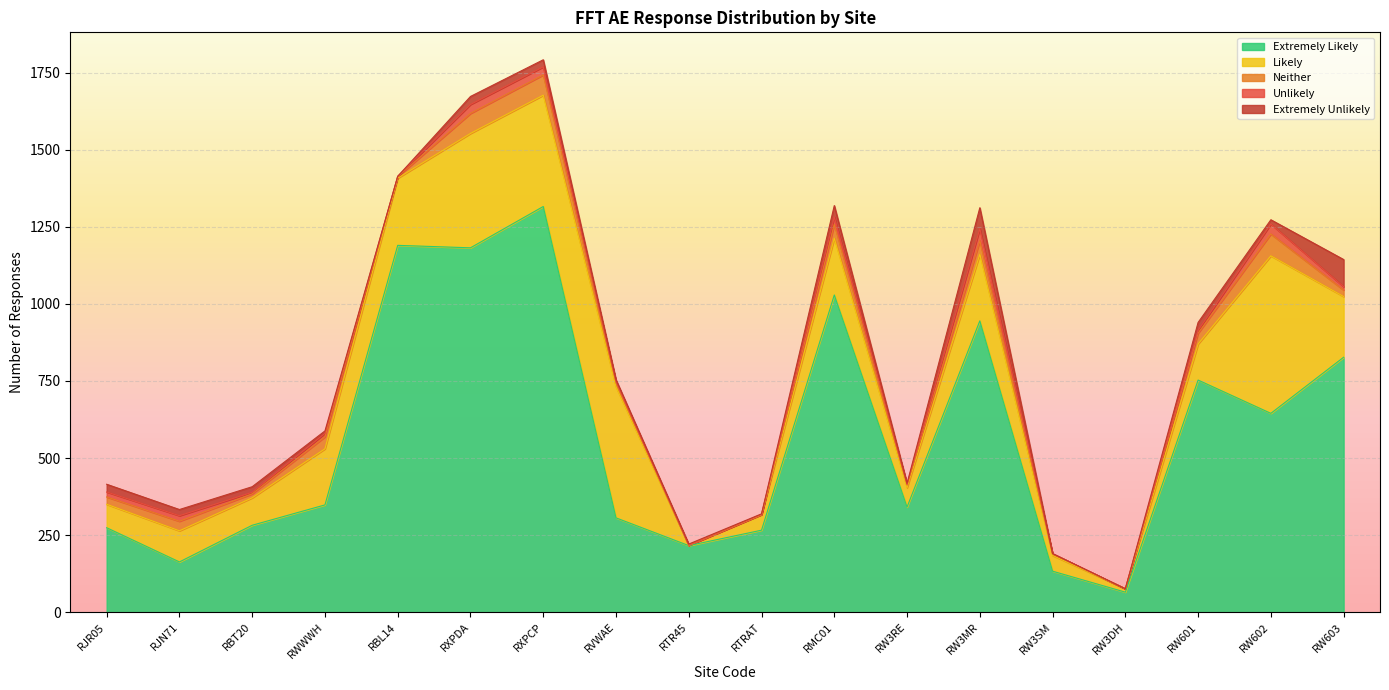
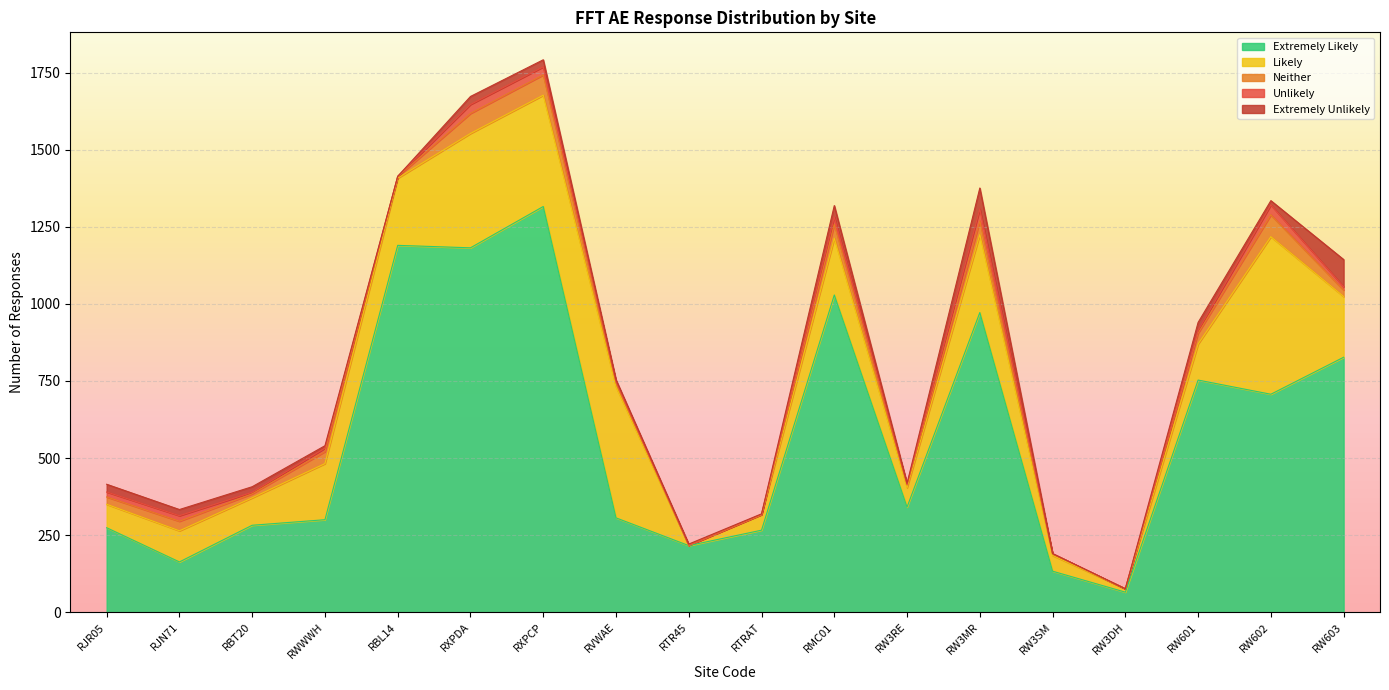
Extremely Likely, RWWWH: 350 -> 300
Extremely Likely, RW3MR: 950 -> 970
Likely, RW3MR: 220 -> 250
Extremely Likely, RW602: 650 -> 710
